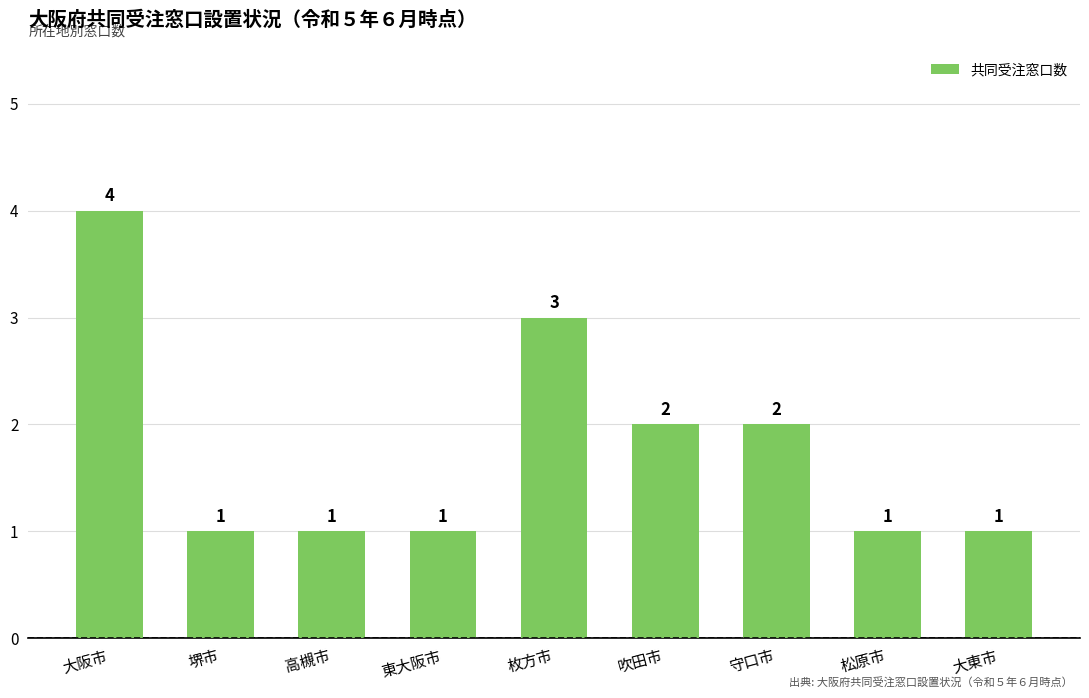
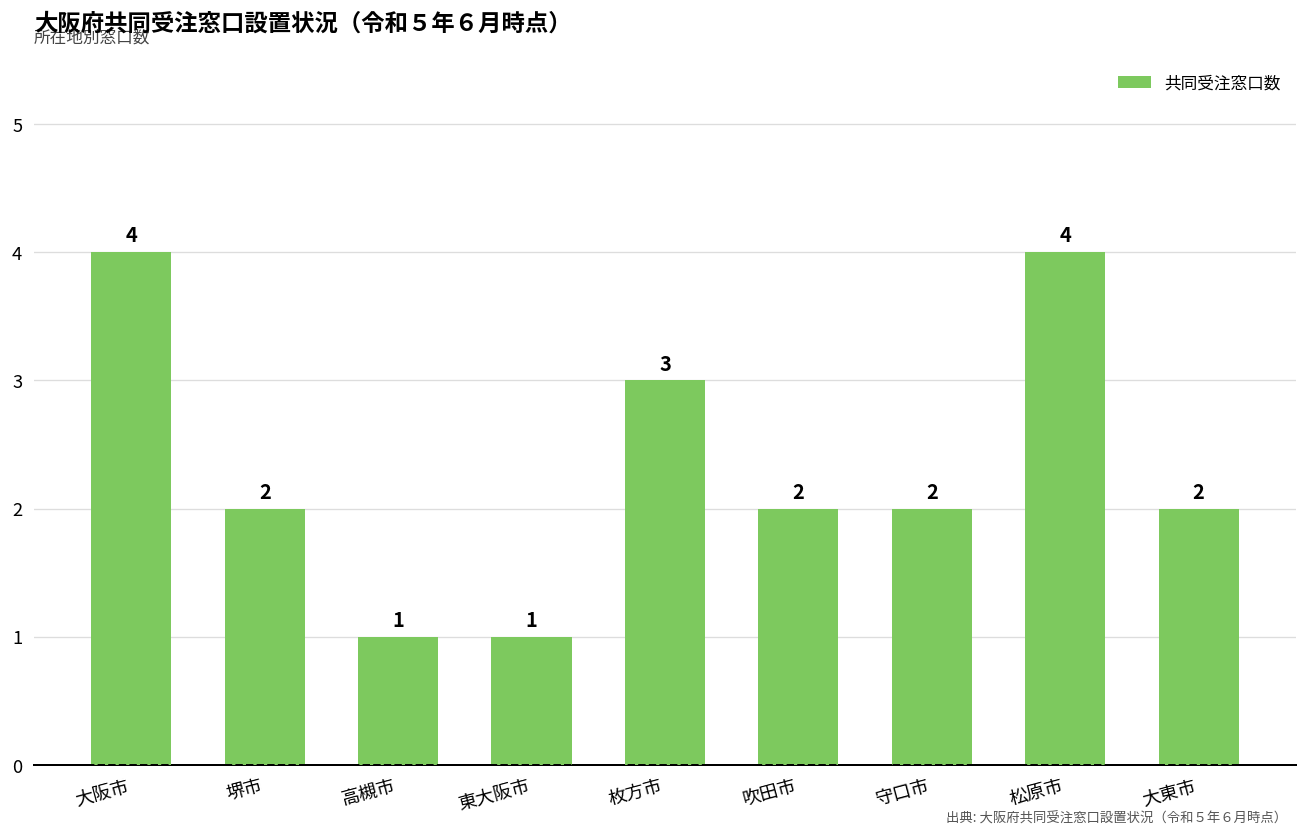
堺市: 1 -> 2
松原市: 1 -> 4
大東市: 1 -> 2
